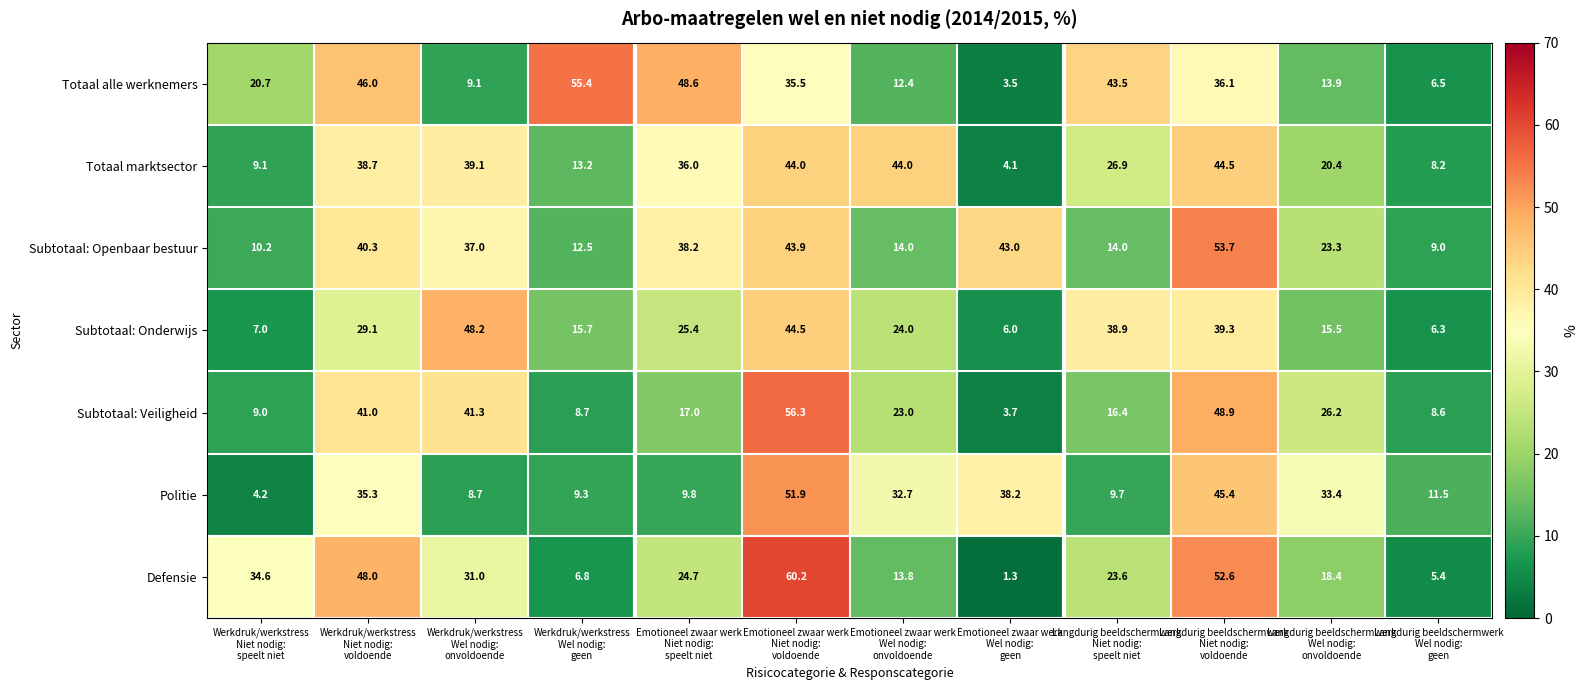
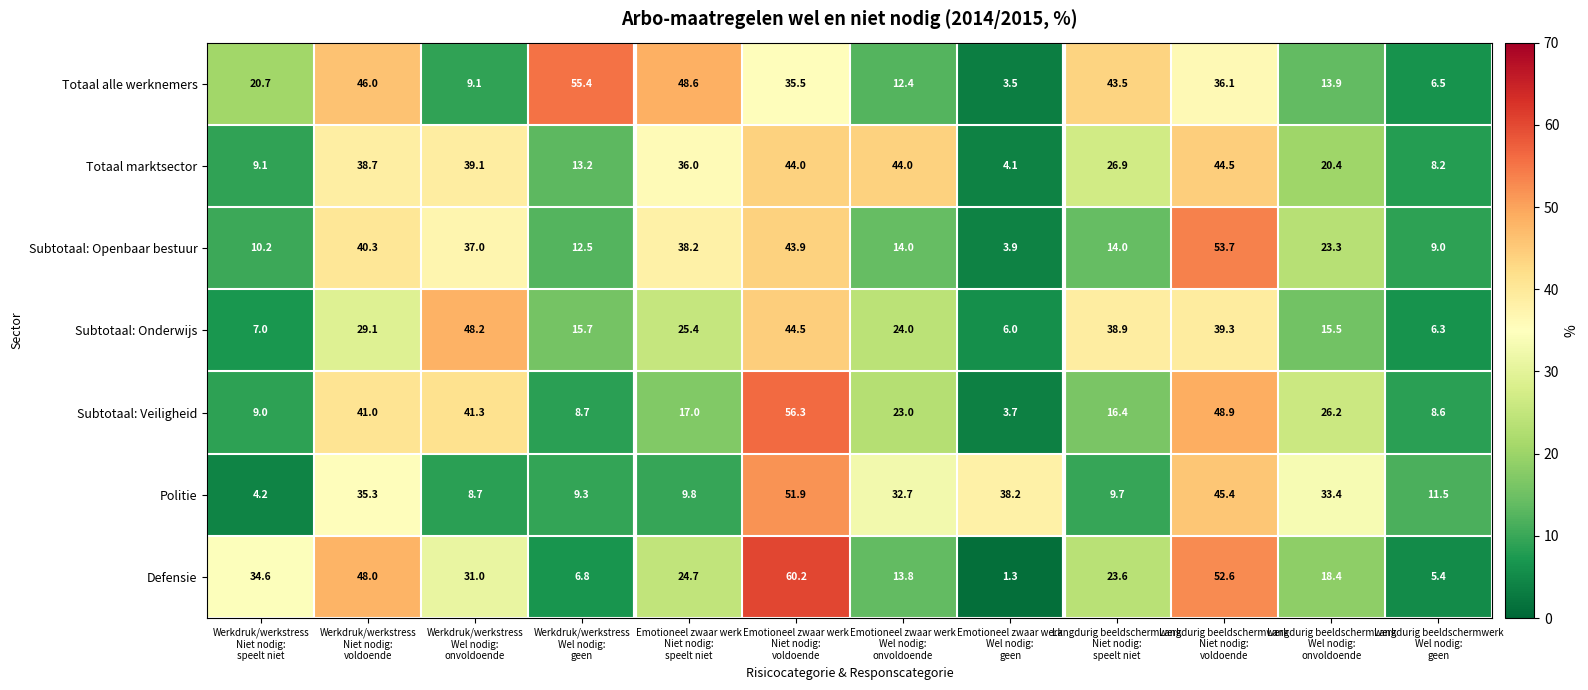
Subtotaal: Openbaar bestuur, Emotioneel zwaar werk Wel nodig: geen: 43.0 -> 3.9
